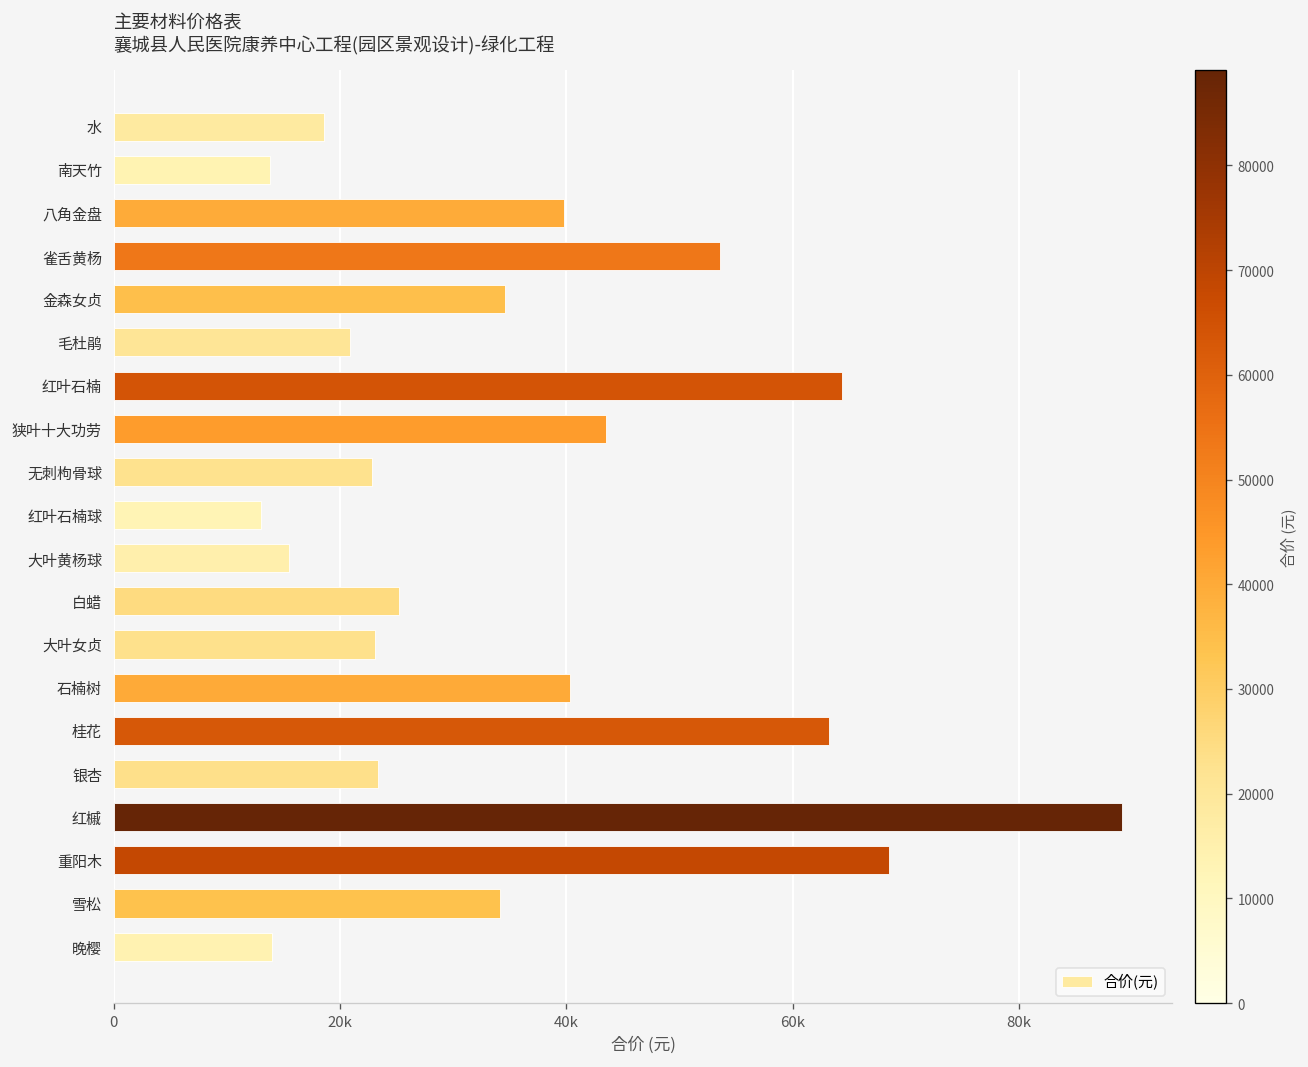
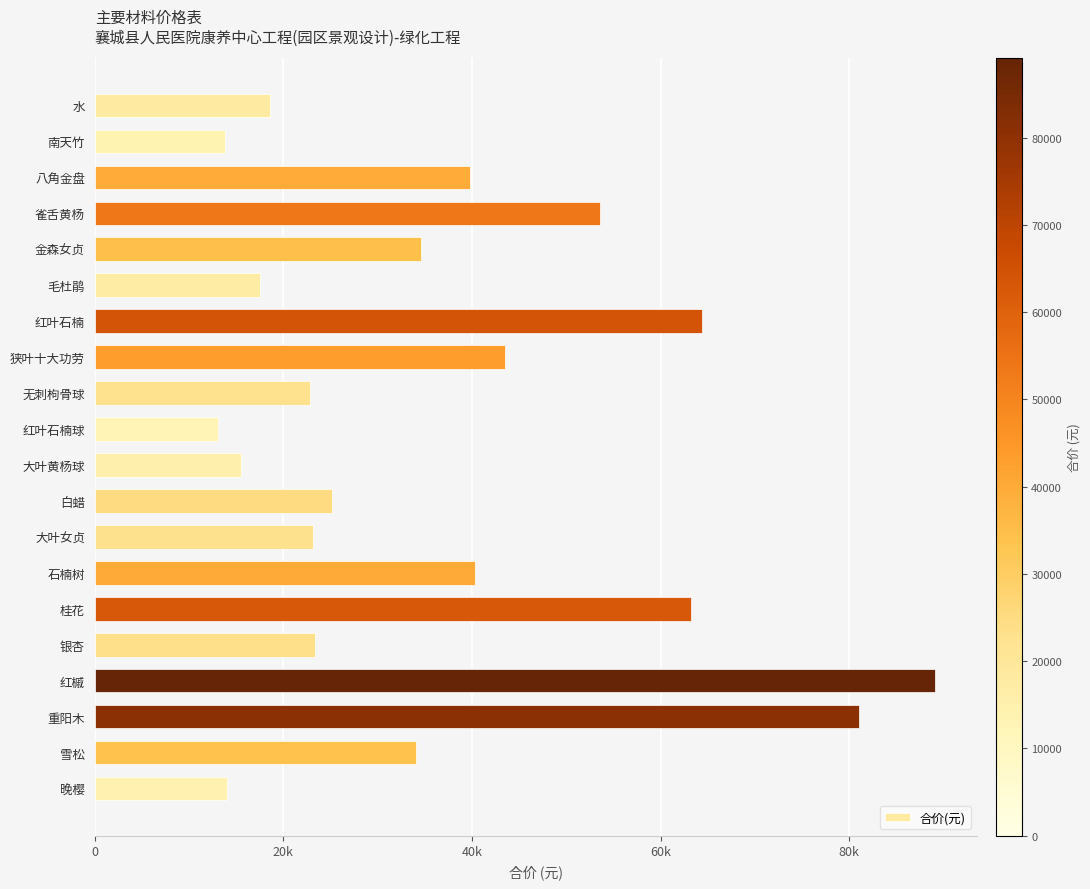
毛杜鹃: 21000 -> 17000
重阳木: 69000 -> 81000
